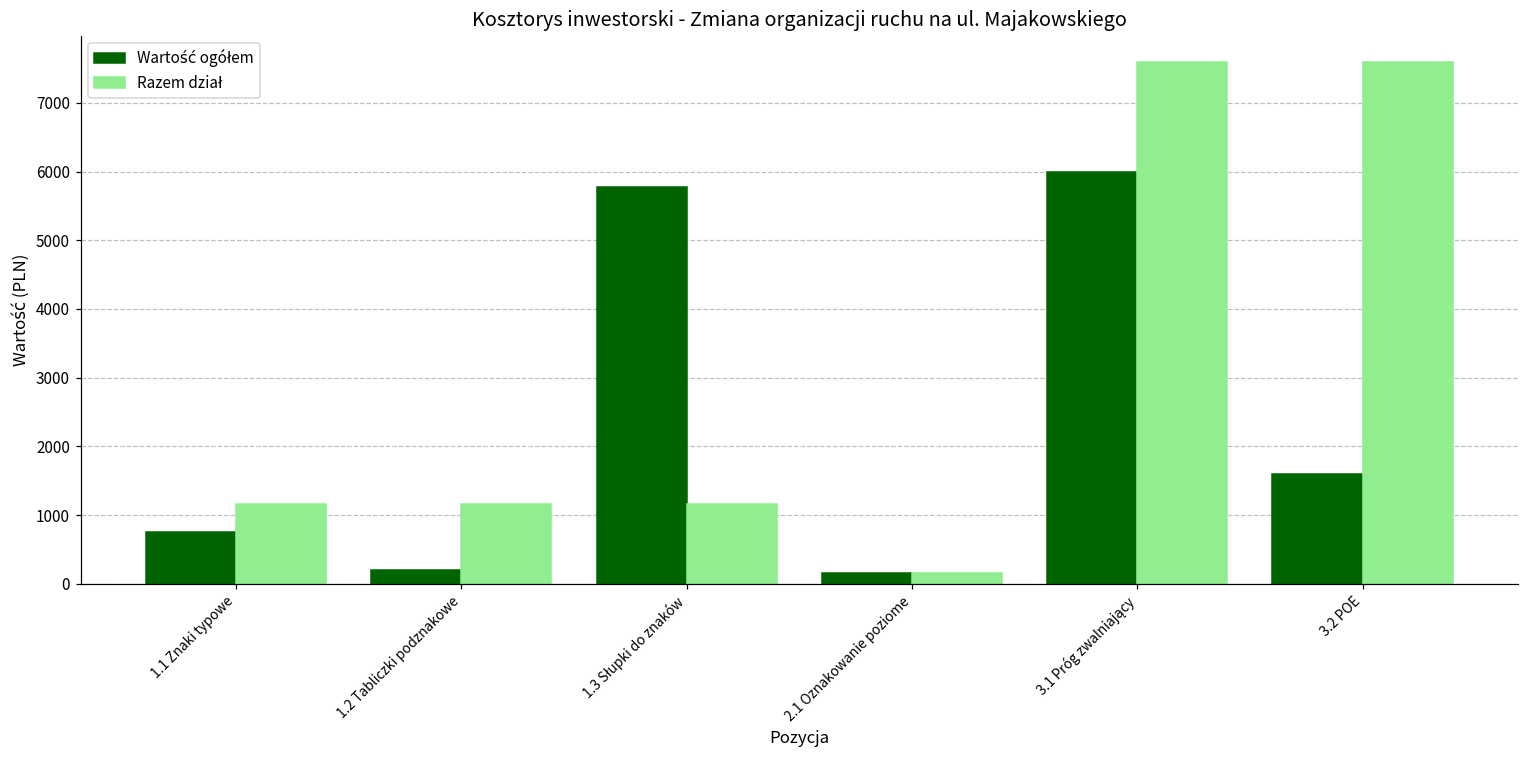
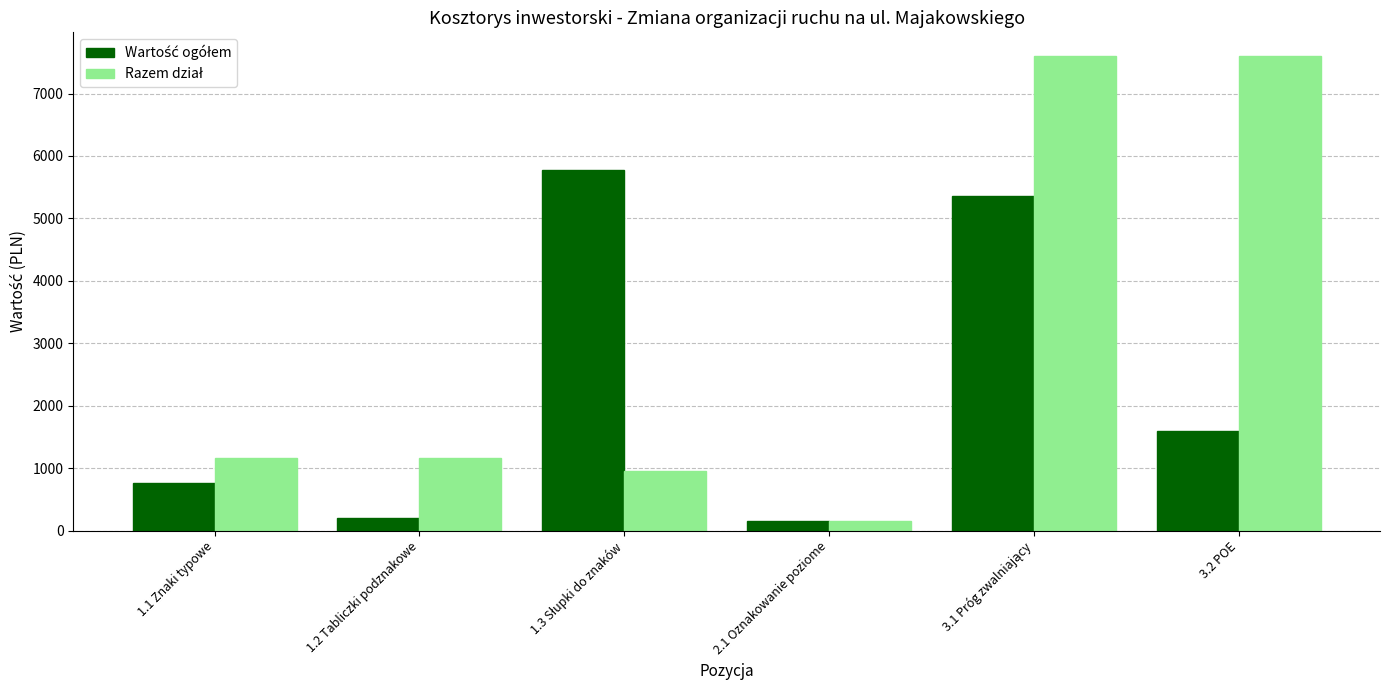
Razem dział, 1.3 Słupki do znaków: 1200 -> 1000
Wartość ogółem, 3.1 Próg zwalniający: 6000 -> 5400
